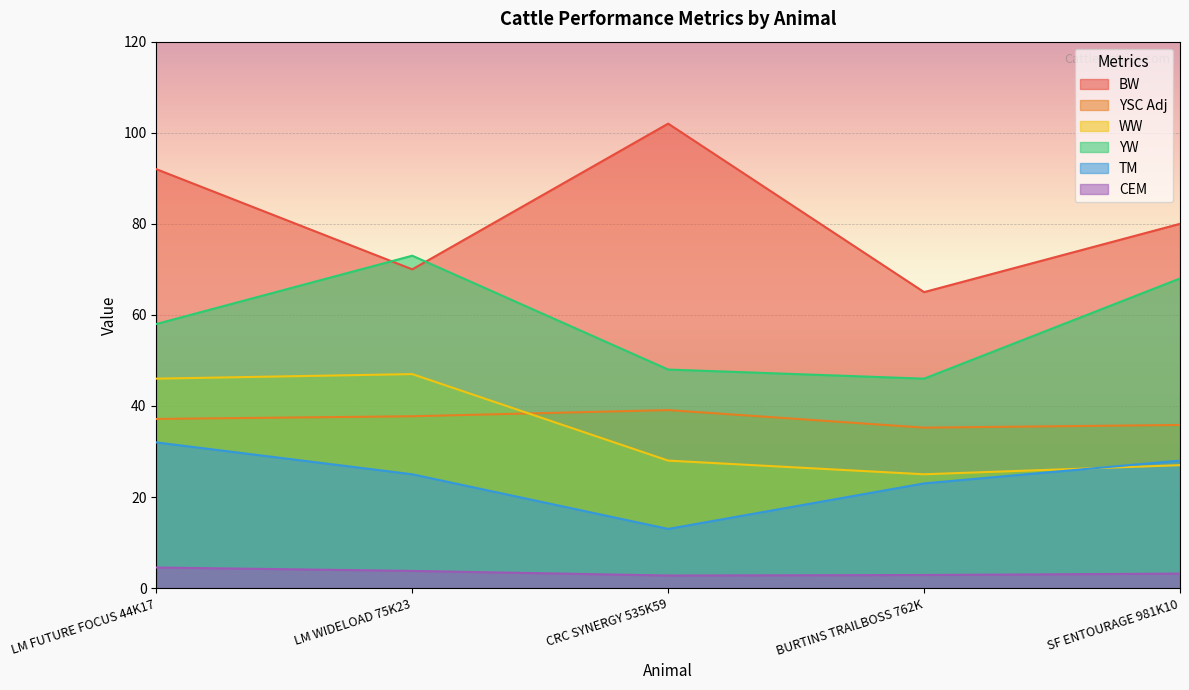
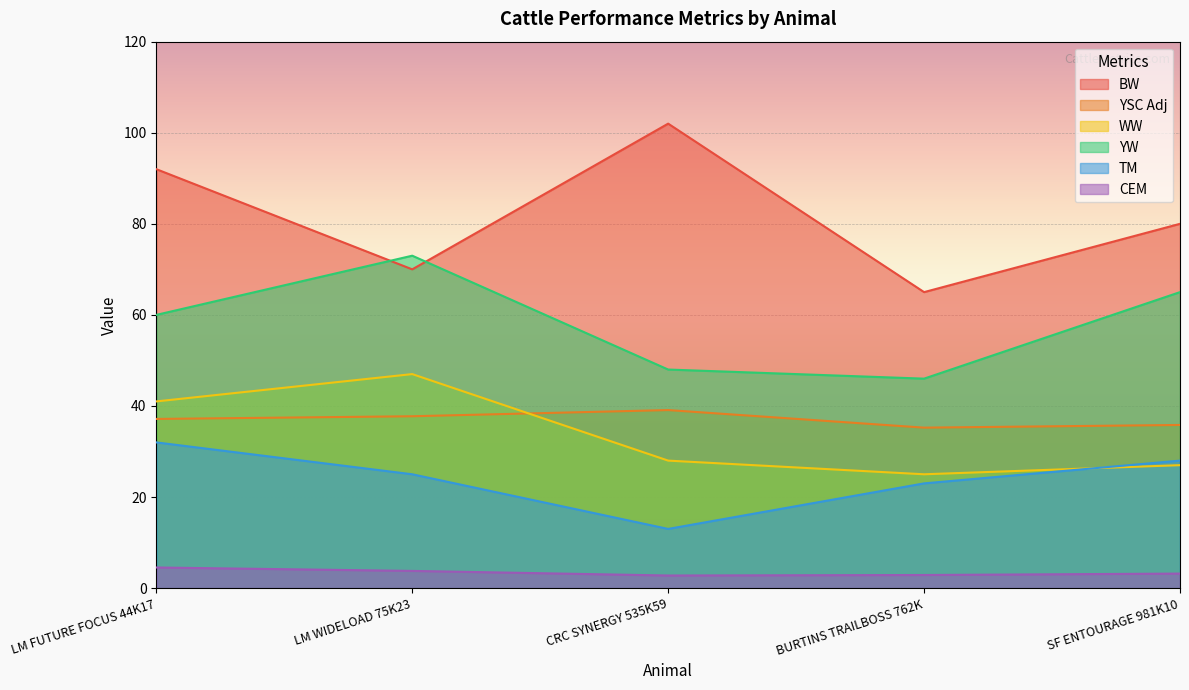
WW, LM FUTURE FOCUS 44K17: 46 -> 41
YW, LM FUTURE FOCUS 44K17: 58 -> 60
YW, SF ENTOURAGE 981K10: 68 -> 65
